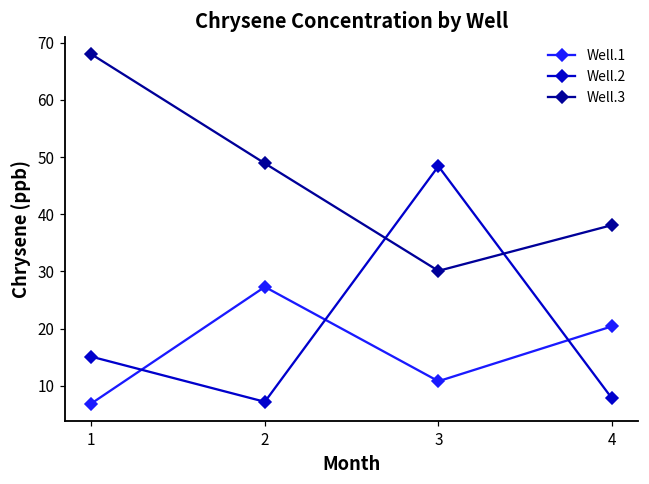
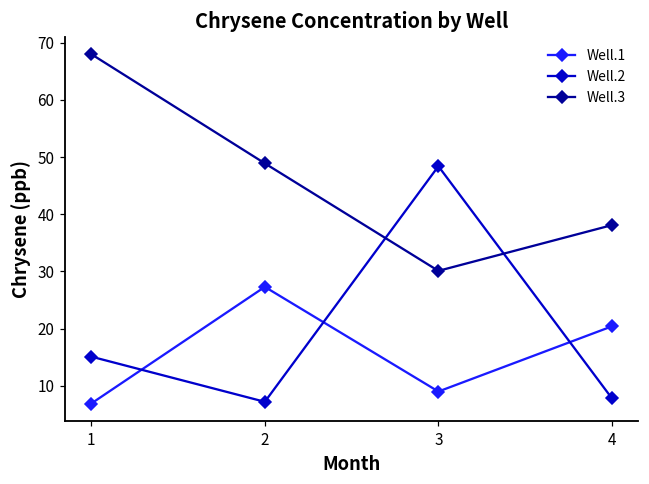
Well.1, 3: 11 -> 9
